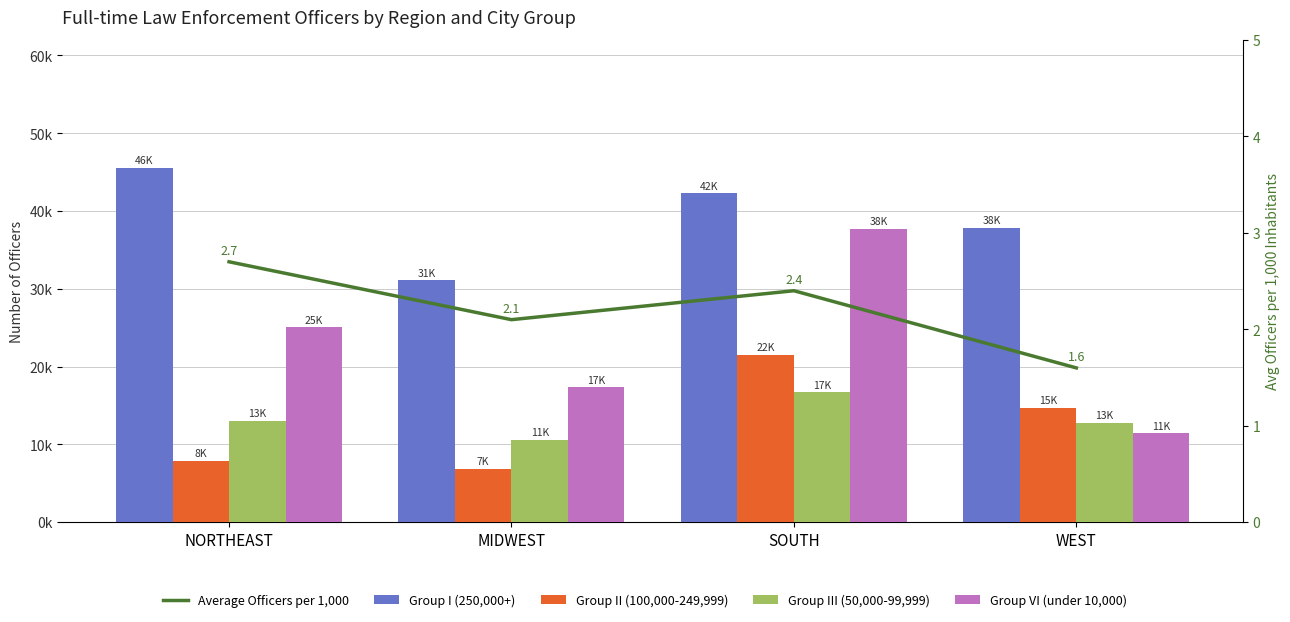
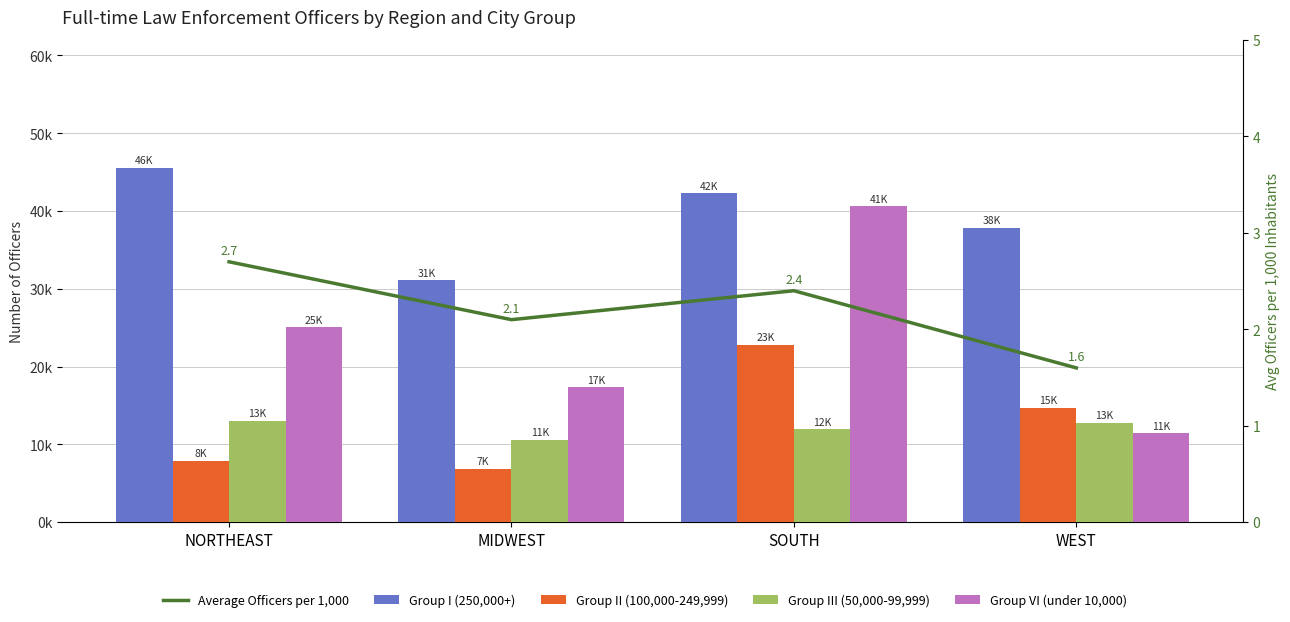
Group II (100,000-249,999), SOUTH: 22K -> 23K
Group III (50,000-99,999), SOUTH: 17K -> 12K
Group VI (under 10,000), SOUTH: 38K -> 41K
